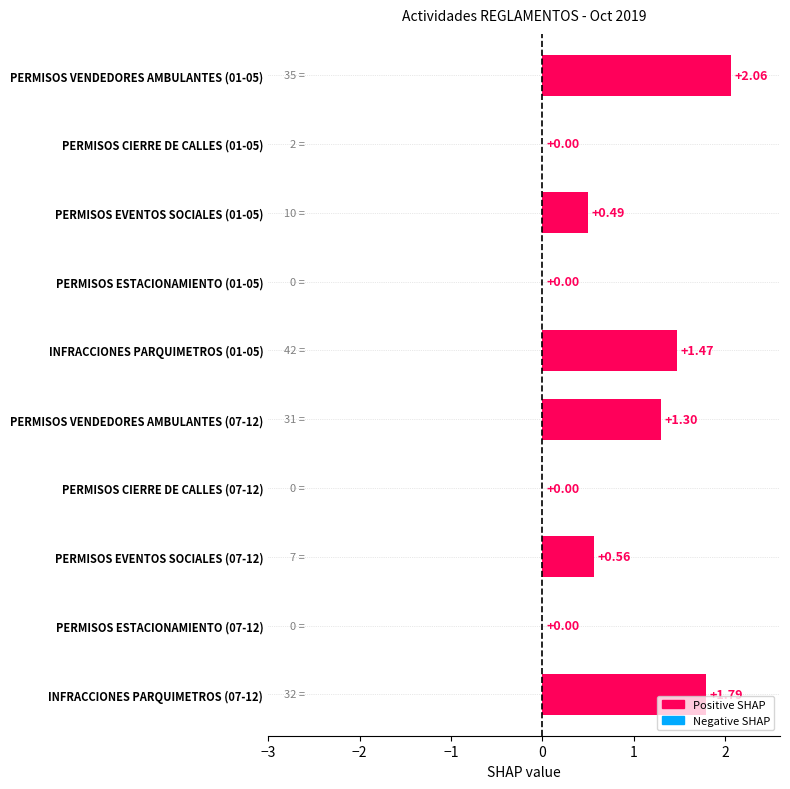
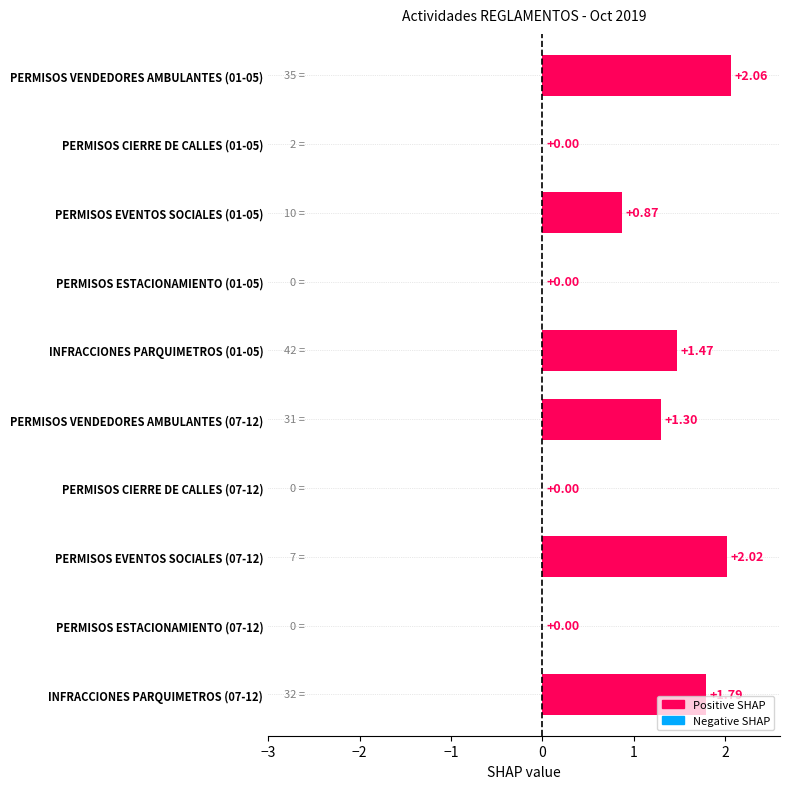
PERMISOS EVENTOS SOCIALES (01-05): +0.49 -> +0.87
PERMISOS EVENTOS SOCIALES (07-12): +0.56 -> +2.02
